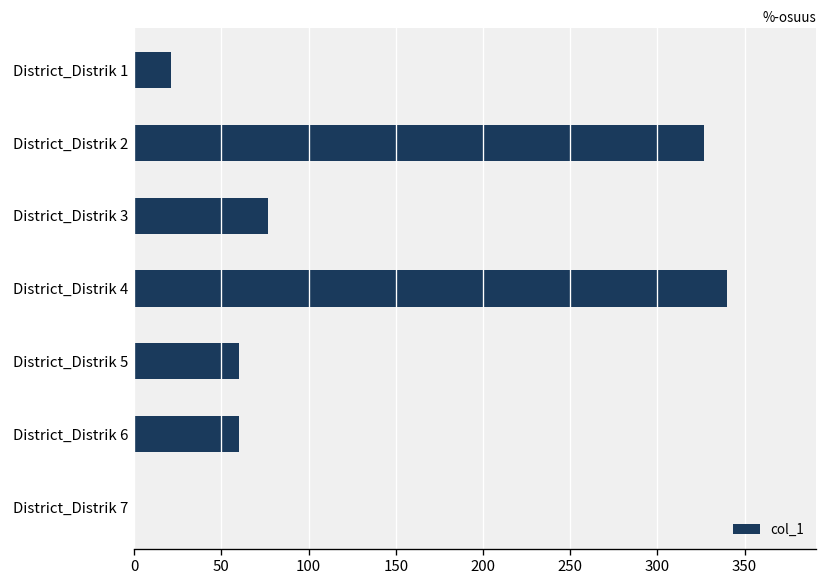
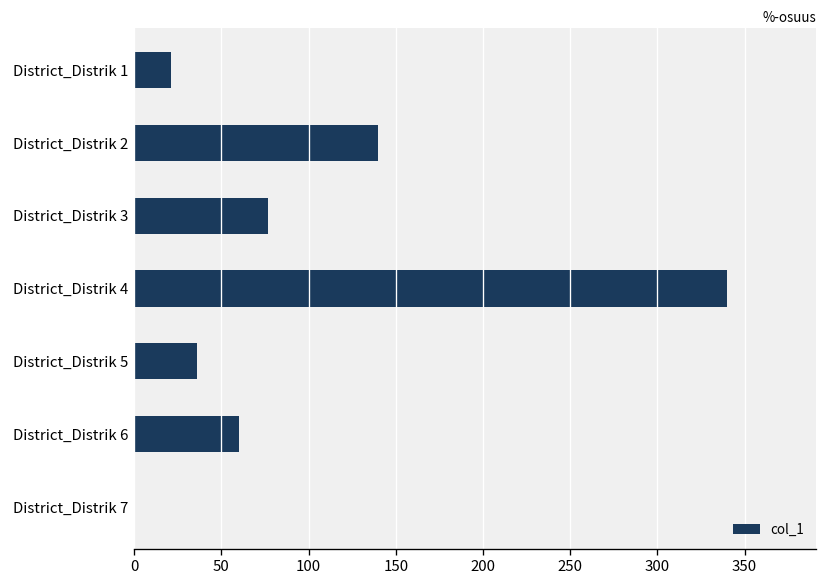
District_Distrik 2: 327 -> 140
District_Distrik 5: 60 -> 36
